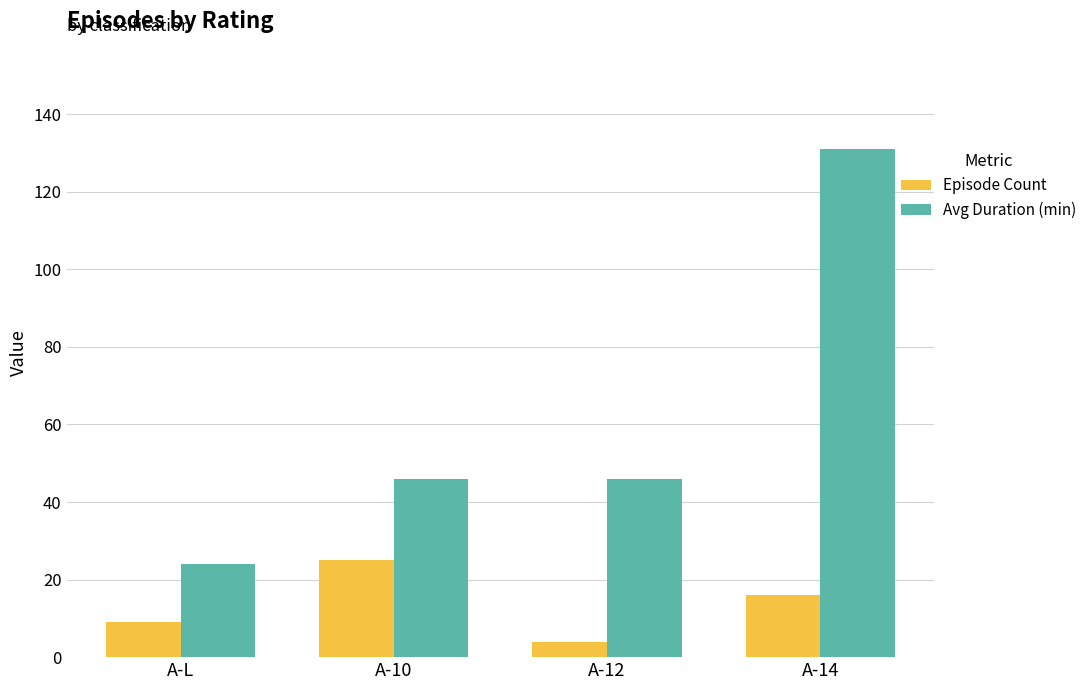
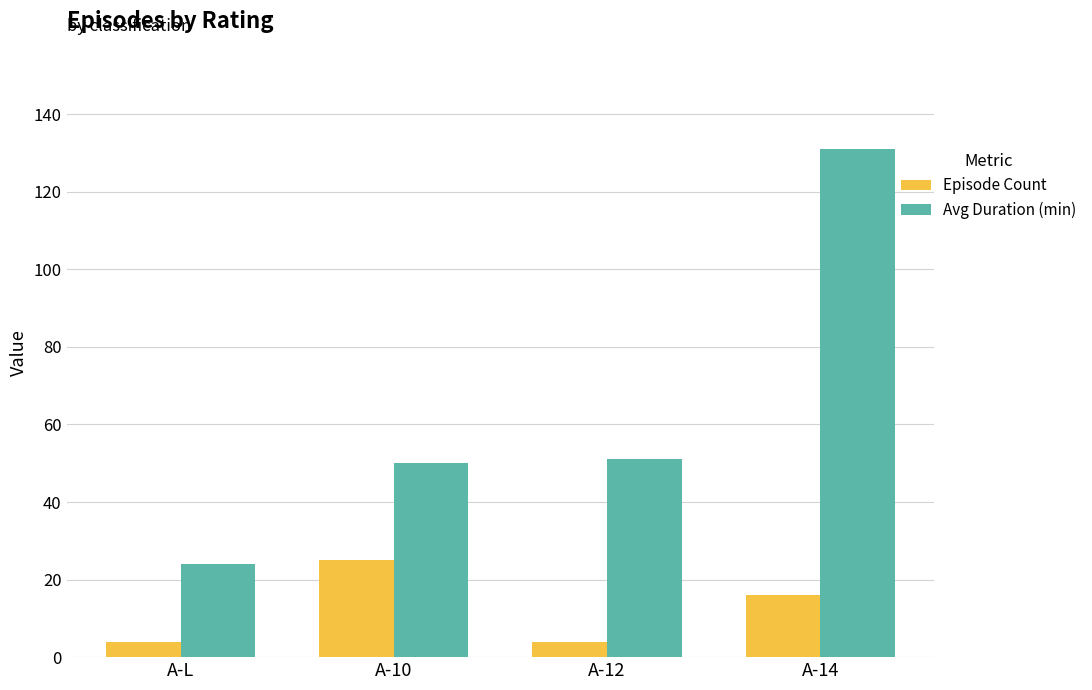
Episode Count, A-L: 9 -> 4
Avg Duration (min), A-10: 46 -> 50
Avg Duration (min), A-12: 46 -> 51
